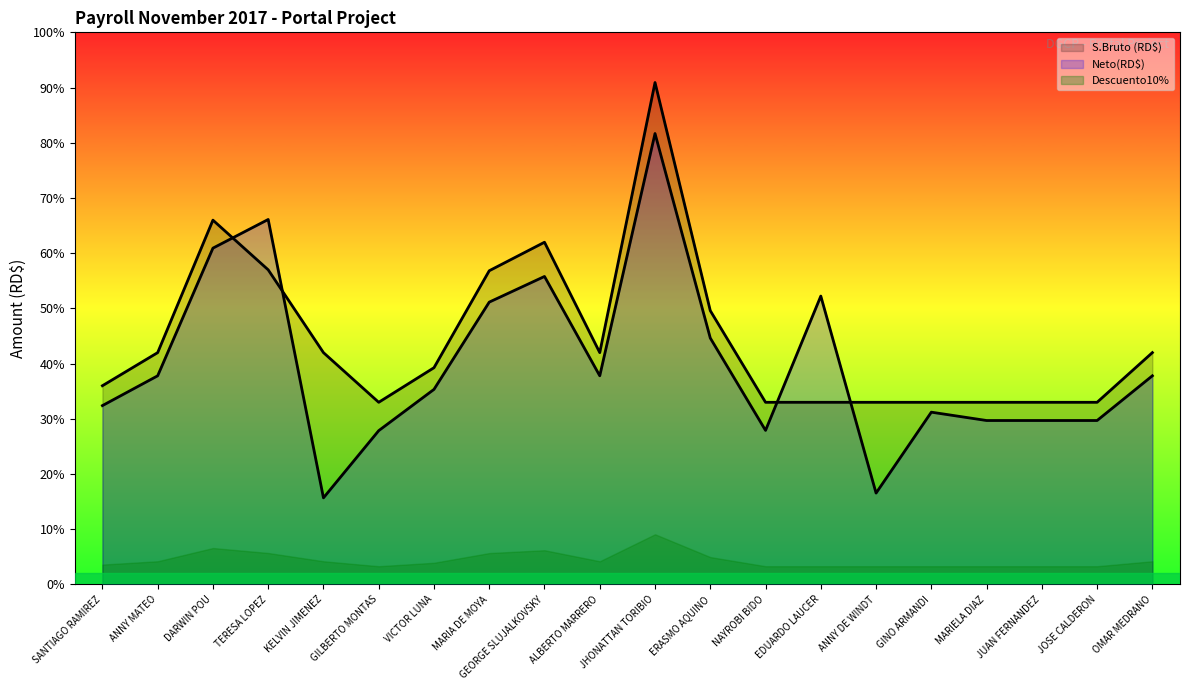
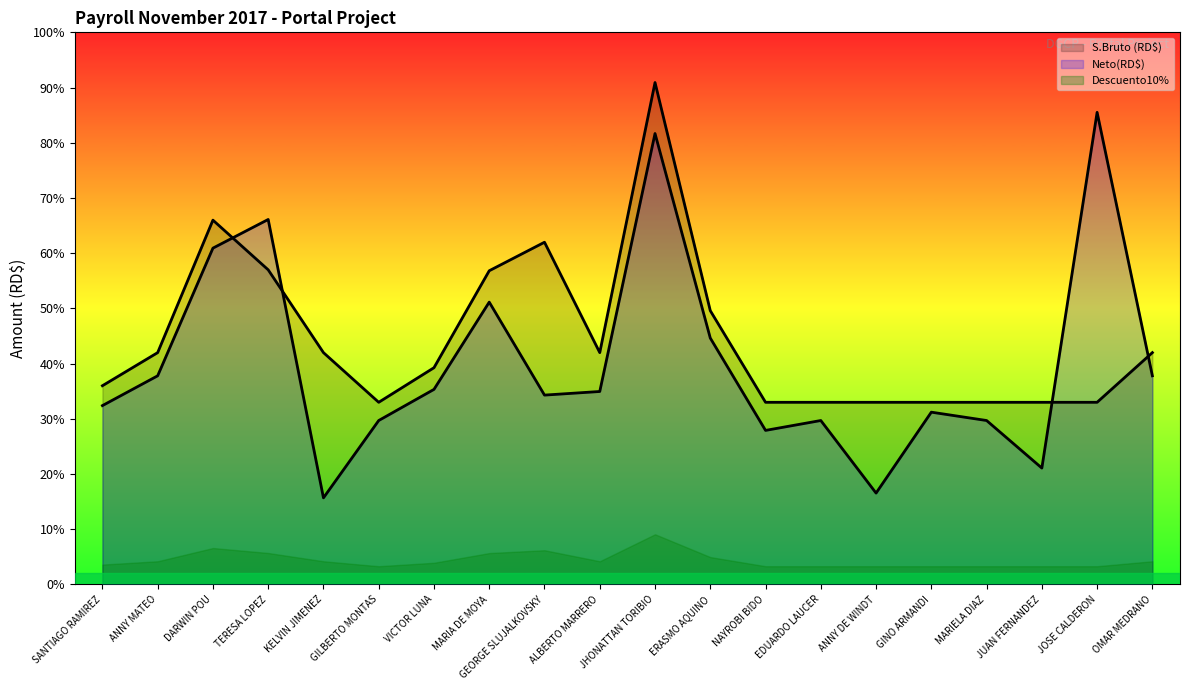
Neto(RD$), GILBERTO MONTAS: 28% -> 30%
Neto(RD$), GEORGE SLUJALKOVSKY: 56% -> 34%
Neto(RD$), ALBERTO MARRERO: 38% -> 35%
Neto(RD$), EDUARDO LAUCER: 52% -> 30%
Neto(RD$), JUAN FERNANDEZ: 30% -> 21%
Neto(RD$), JOSE CALDERON: 30% -> 86%
